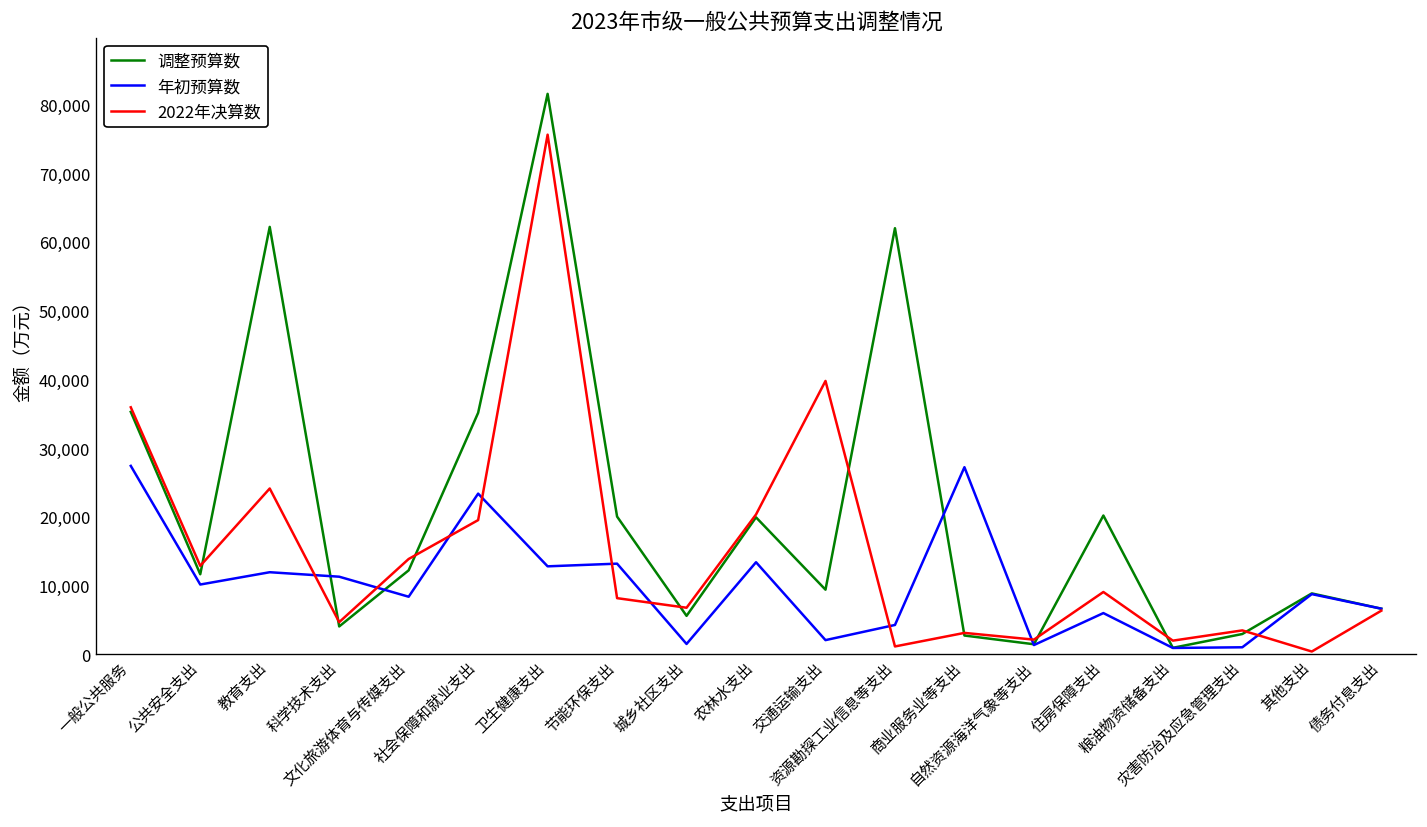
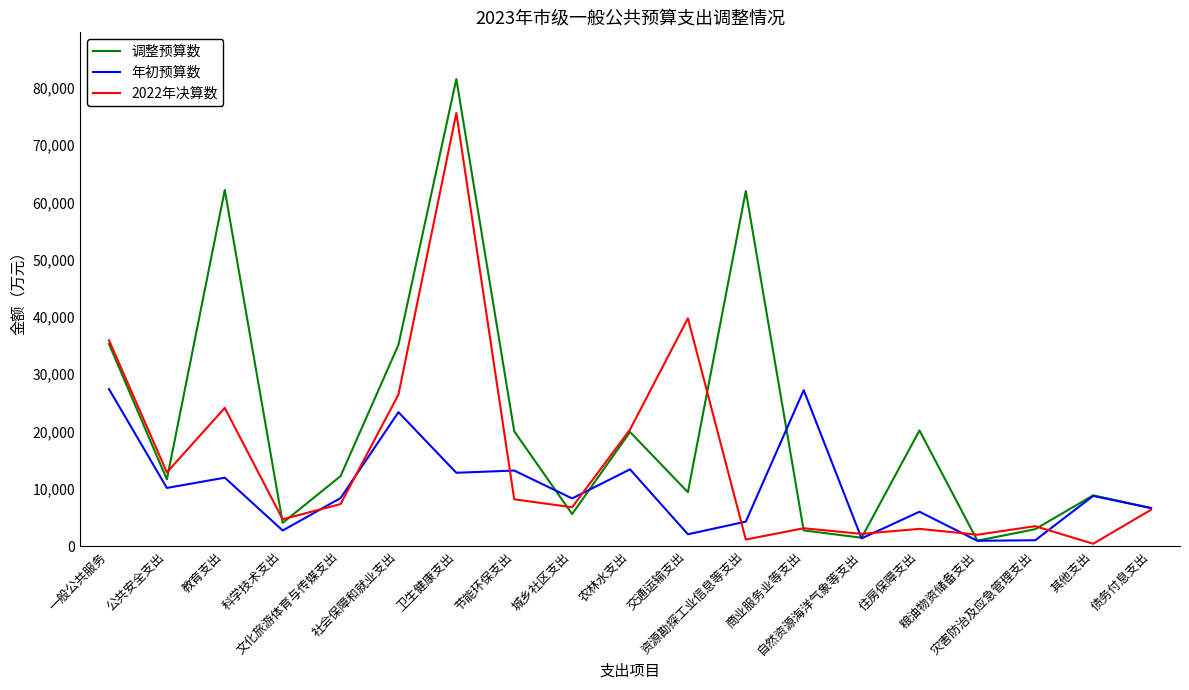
年初预算数, 科学技术支出: 11,000 -> 3,000
2022年决算数, 文化旅游体育与传媒支出: 14,000 -> 7,000
2022年决算数, 社会保障和就业支出: 20,000 -> 26,000
年初预算数, 城乡社区支出: 2,000 -> 8,000
2022年决算数, 住房保障支出: 9,000 -> 3,000
